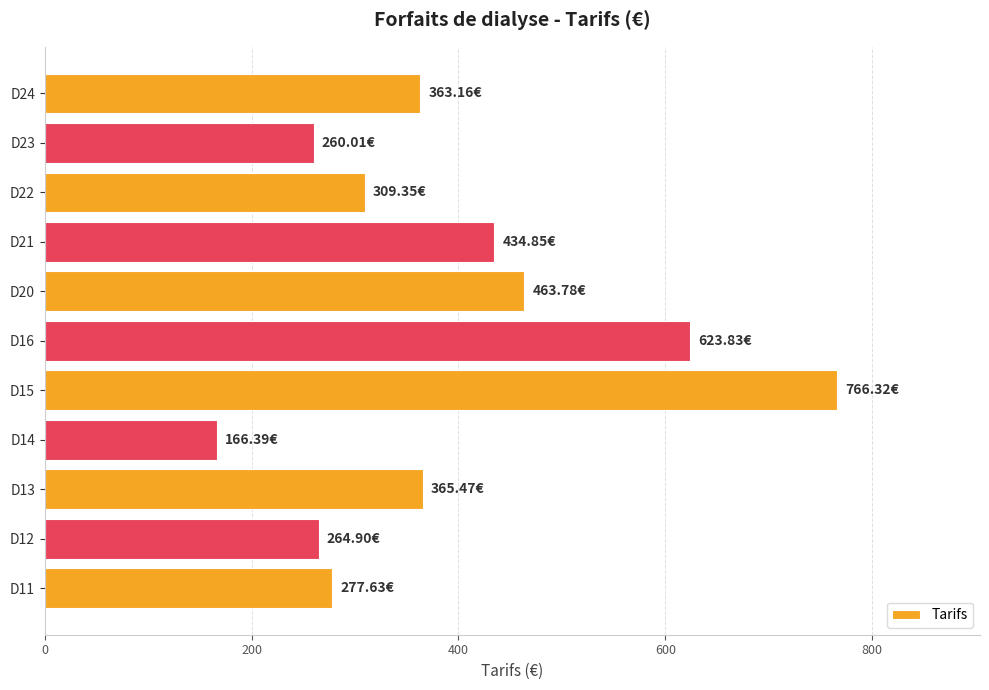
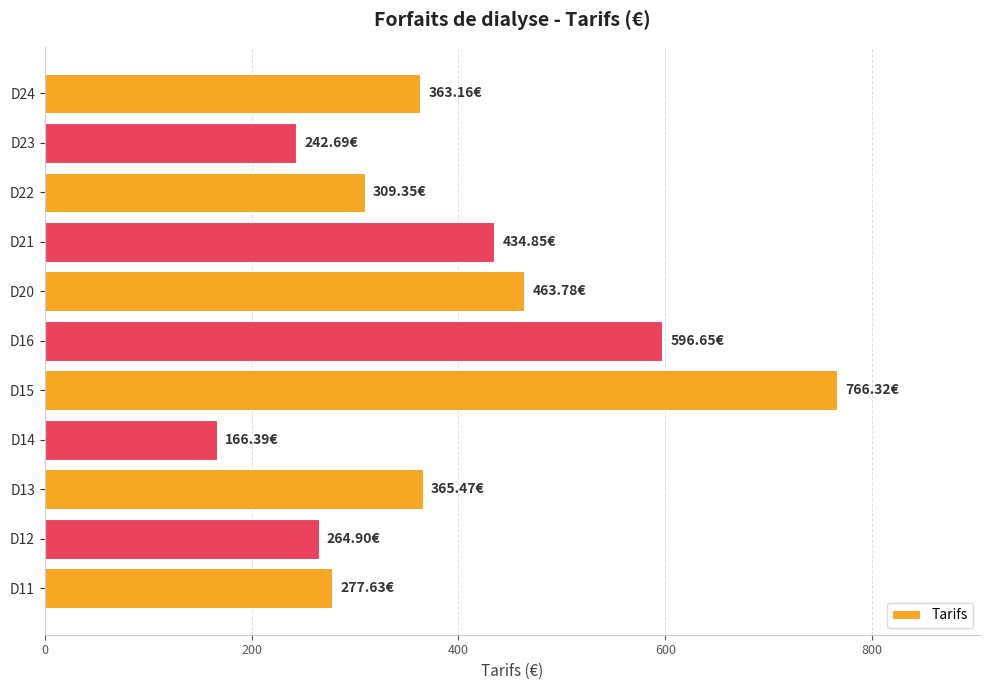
D23: 260.01€ -> 242.69€
D16: 623.83€ -> 596.65€
